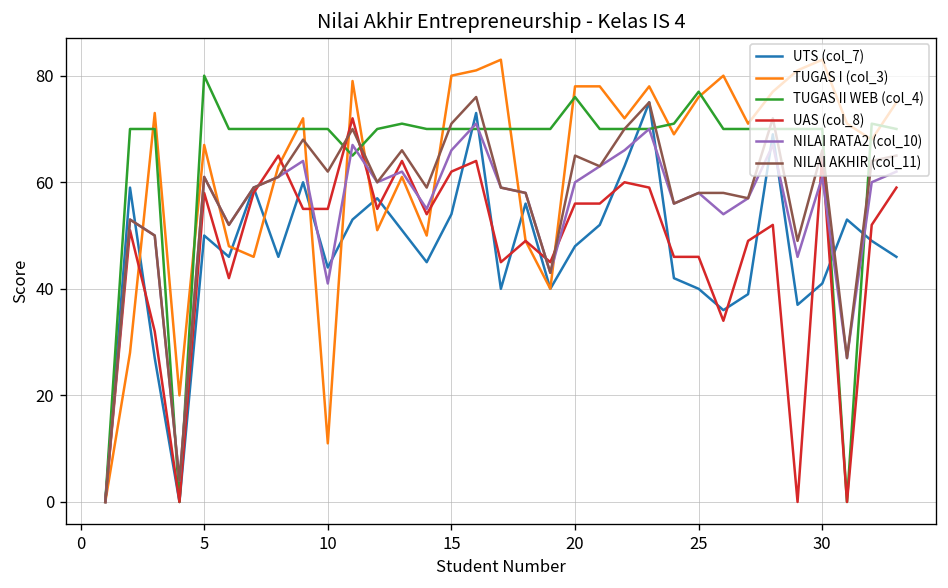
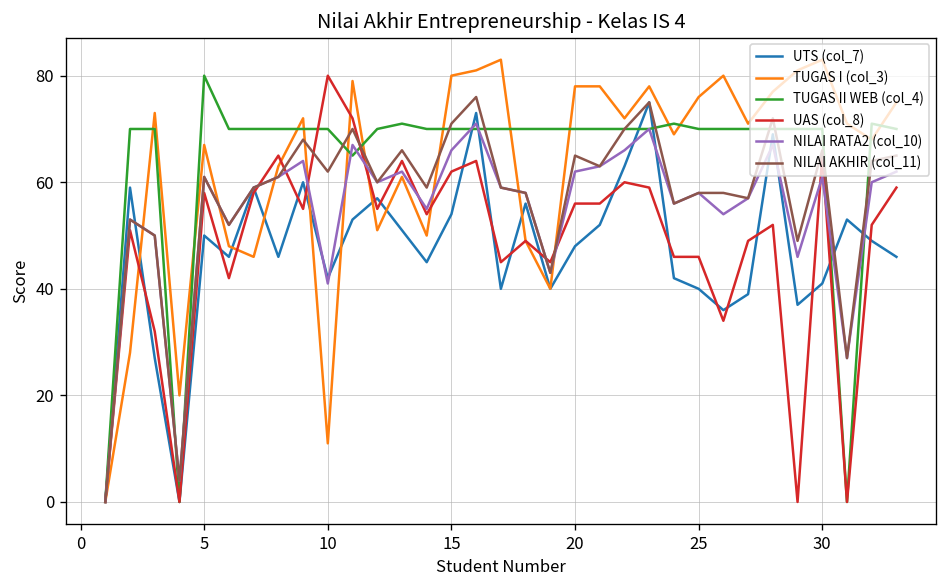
UTS (col_7), 10: 44 -> 42
UAS (col_8), 10: 55 -> 80
TUGAS II WEB (col_4), 20: 76 -> 70
NILAI RATA2 (col_10), 20: 60 -> 62
TUGAS II WEB (col_4), 25: 77 -> 70
